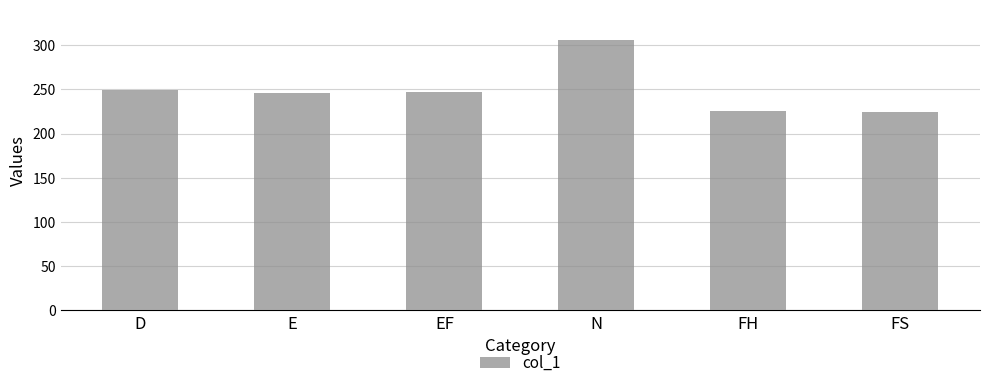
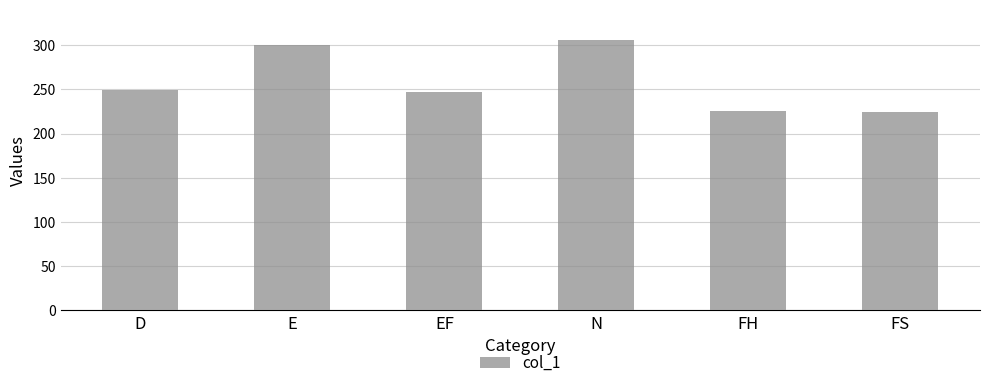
E: 250 -> 300
